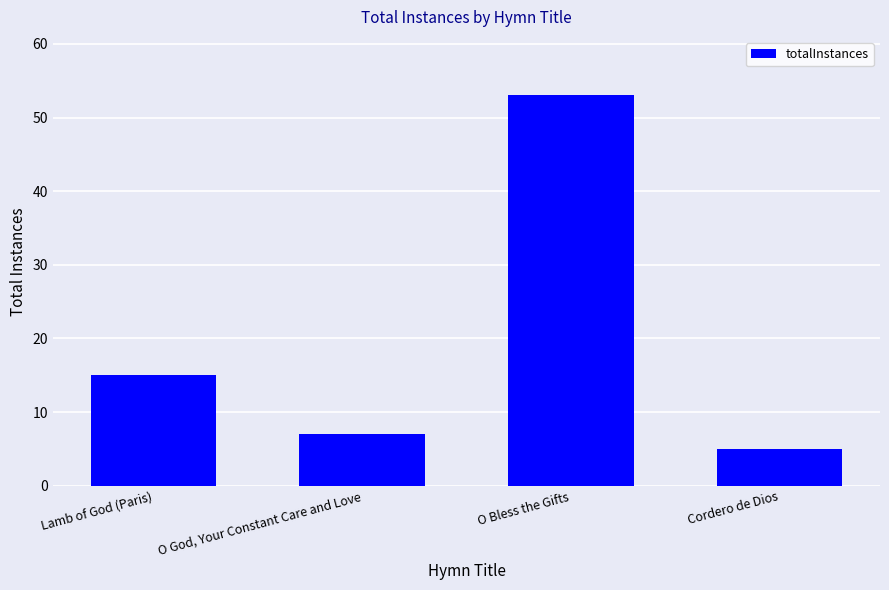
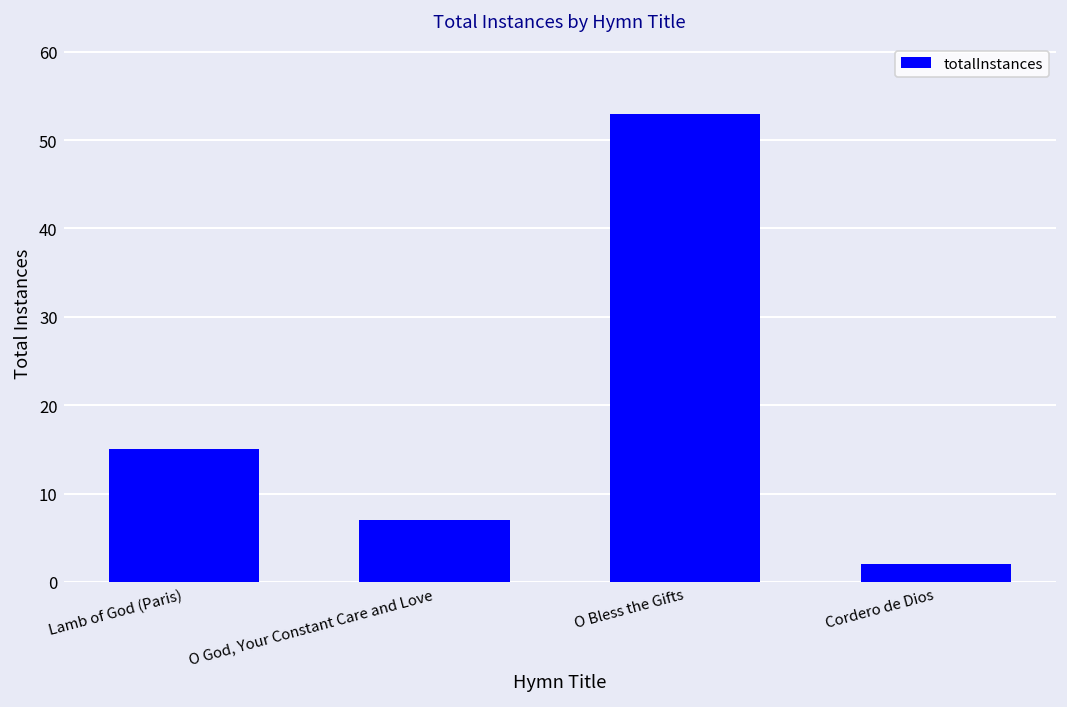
Cordero de Dios: 5 -> 2
